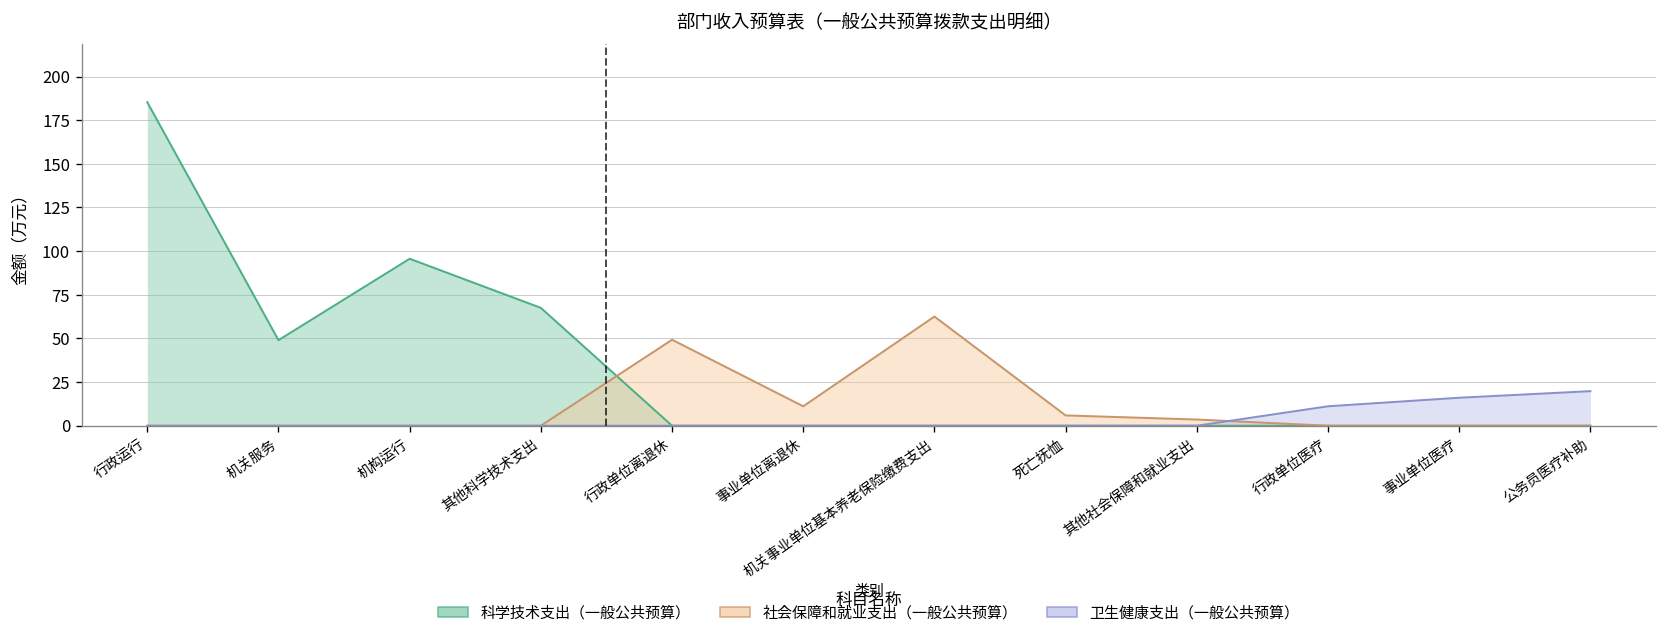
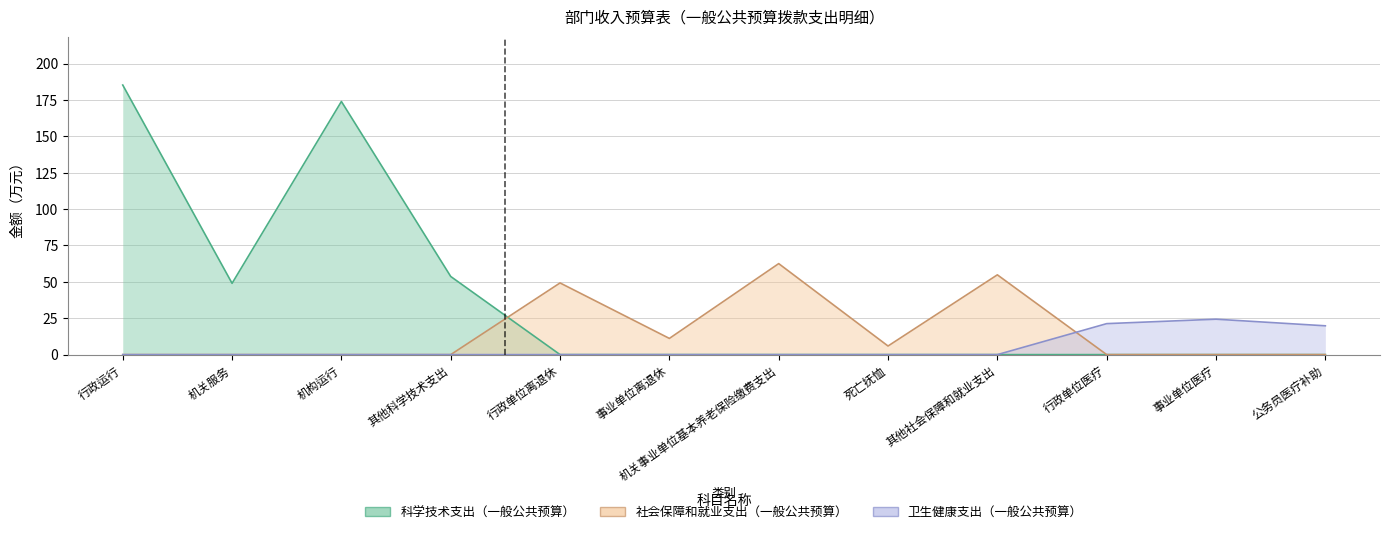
科学技术支出（一般公共预算）, 机构运行: 96 -> 174
科学技术支出（一般公共预算）, 其他科学技术支出: 68 -> 54
社会保障和就业支出（一般公共预算）, 其他社会保障和就业支出: 4 -> 55
卫生健康支出（一般公共预算）, 行政单位医疗: 11 -> 21
卫生健康支出（一般公共预算）, 事业单位医疗: 16 -> 24
